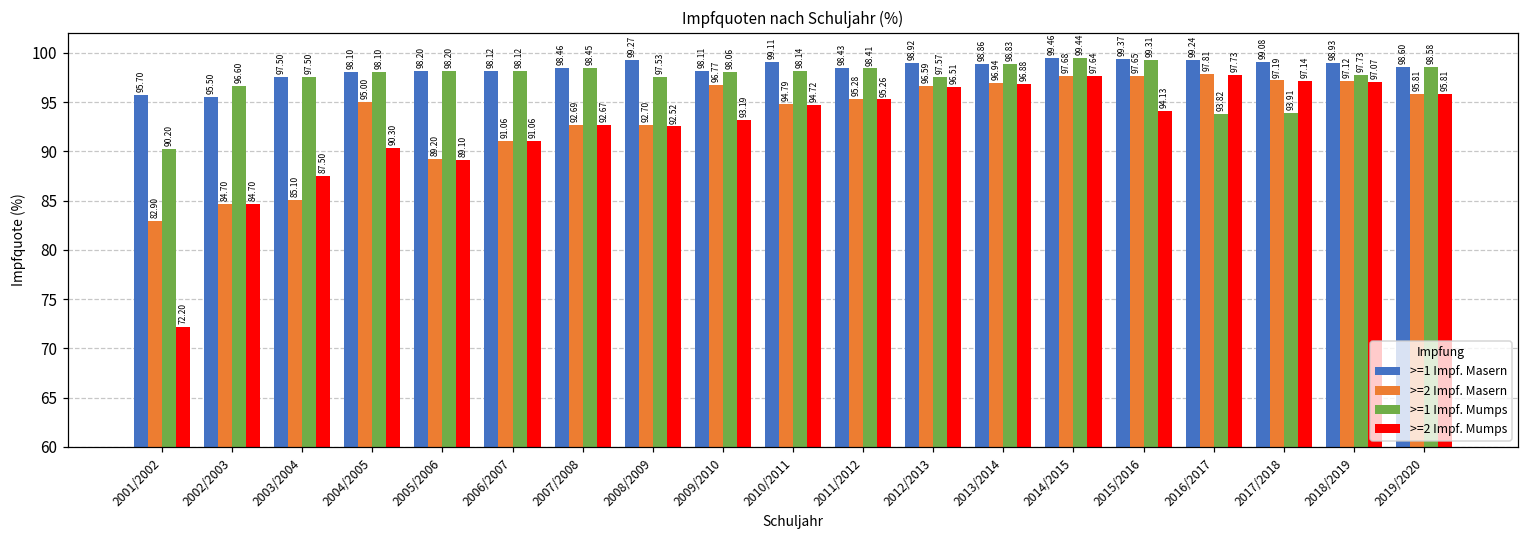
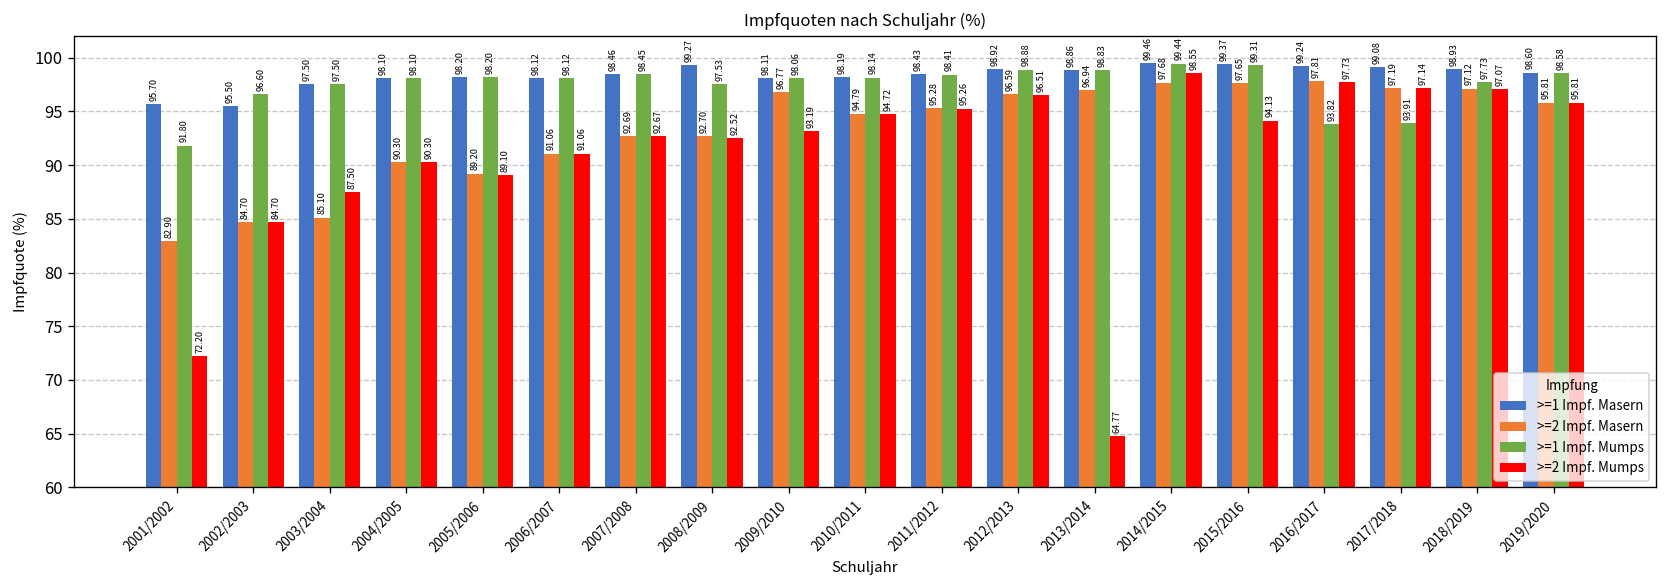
>=1 Impf. Mumps, 2001/2002: 90.20 -> 91.80
>=2 Impf. Masern, 2004/2005: 95.00 -> 90.30
>=1 Impf. Masern, 2010/2011: 99.11 -> 98.19
>=1 Impf. Mumps, 2012/2013: 97.57 -> 98.88
>=2 Impf. Mumps, 2013/2014: 96.88 -> 64.77
>=2 Impf. Mumps, 2014/2015: 97.64 -> 98.55
